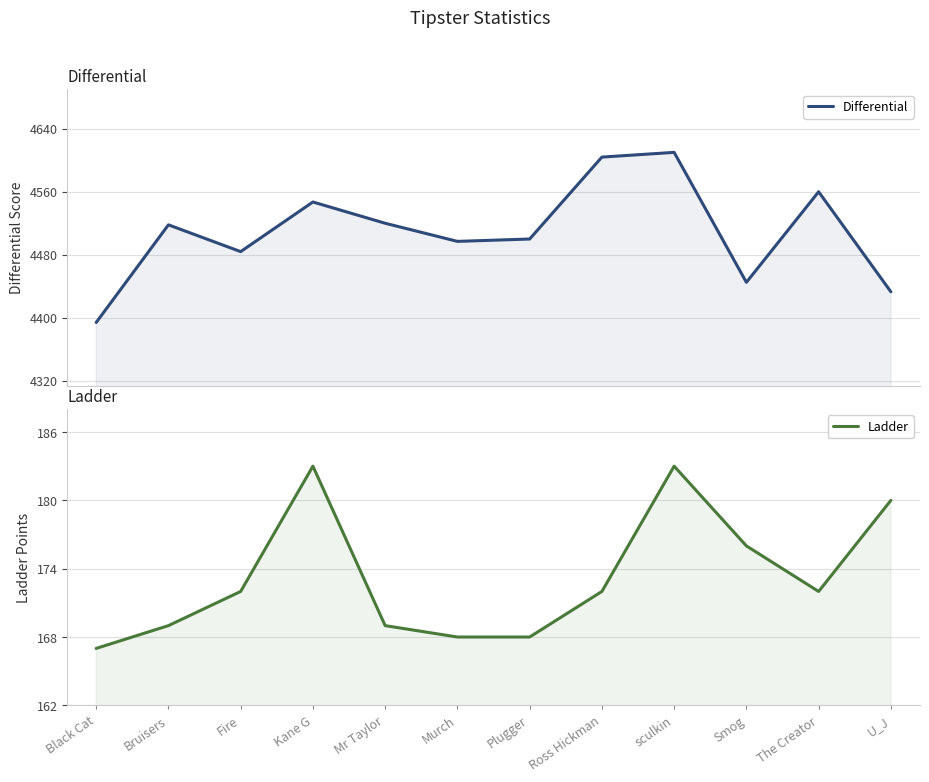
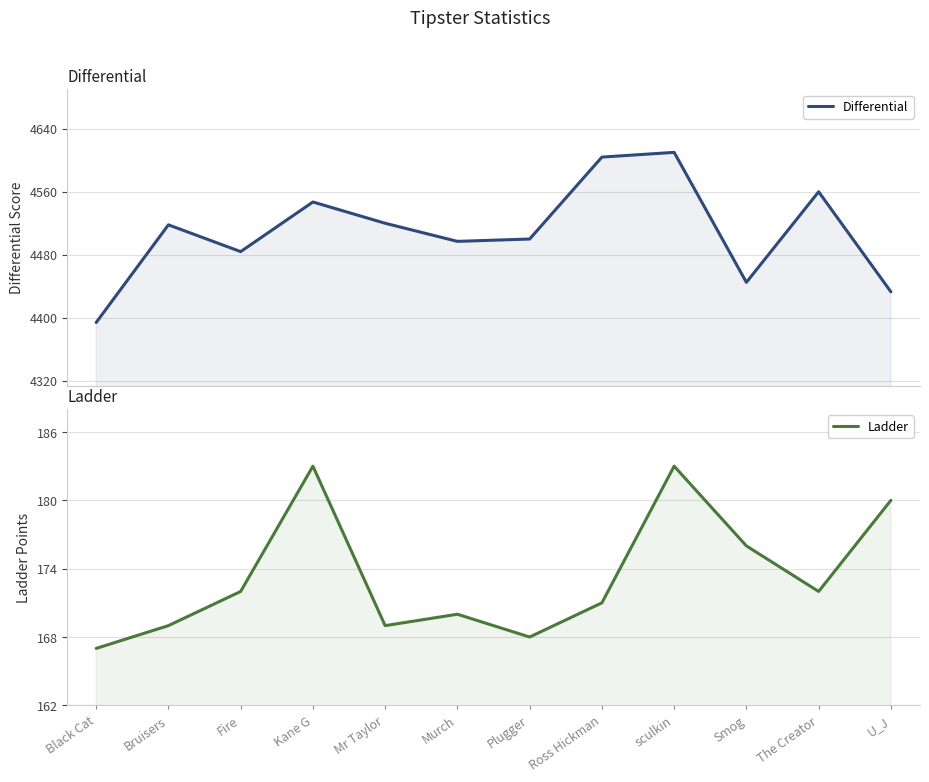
Ladder, Murch: 168 -> 170
Ladder, Ross Hickman: 172 -> 171
